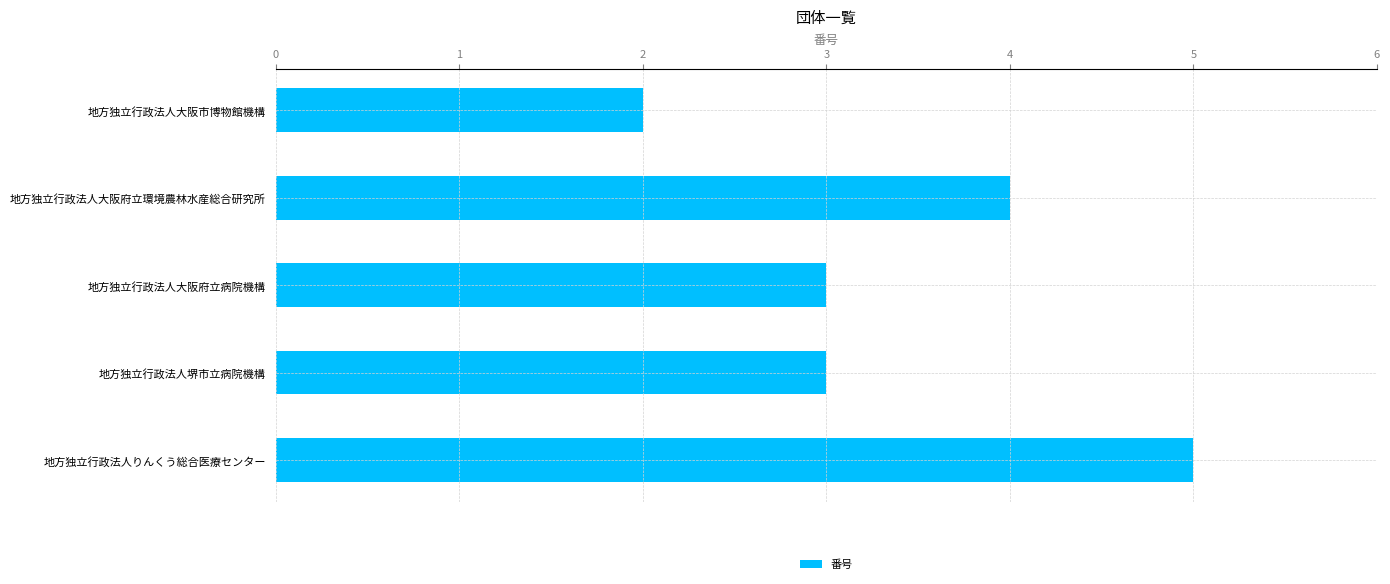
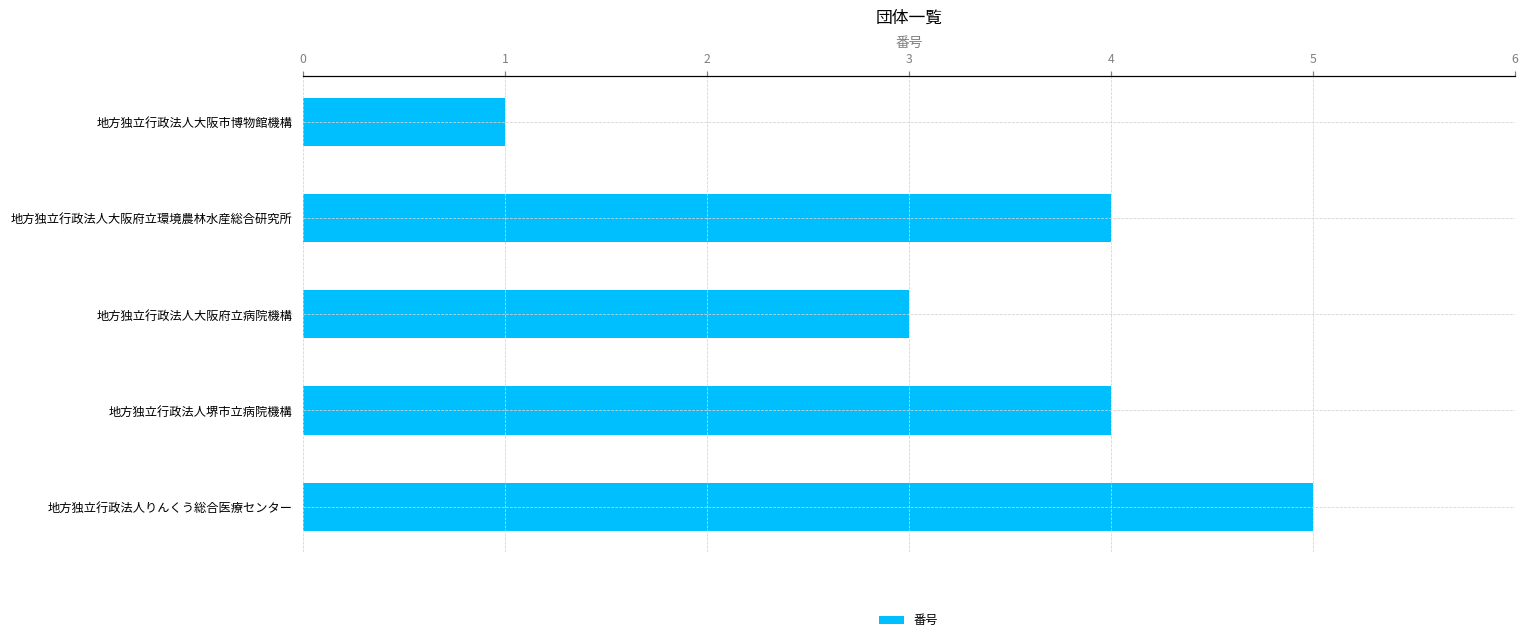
地方独立行政法人大阪市博物館機構: 2 -> 1
地方独立行政法人堺市立病院機構: 3 -> 4
